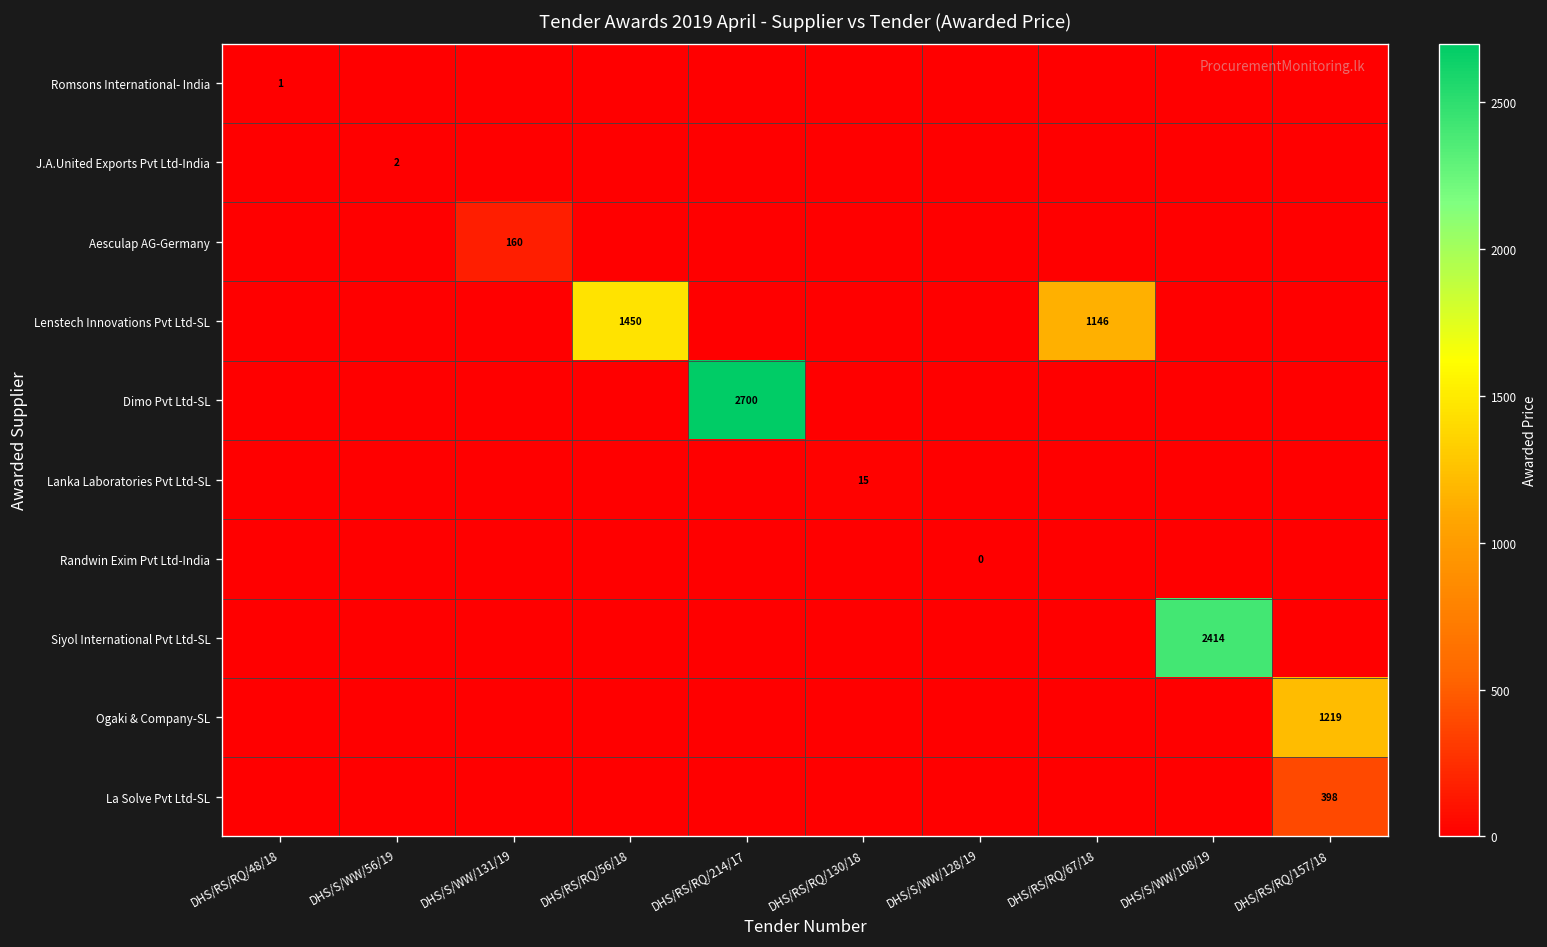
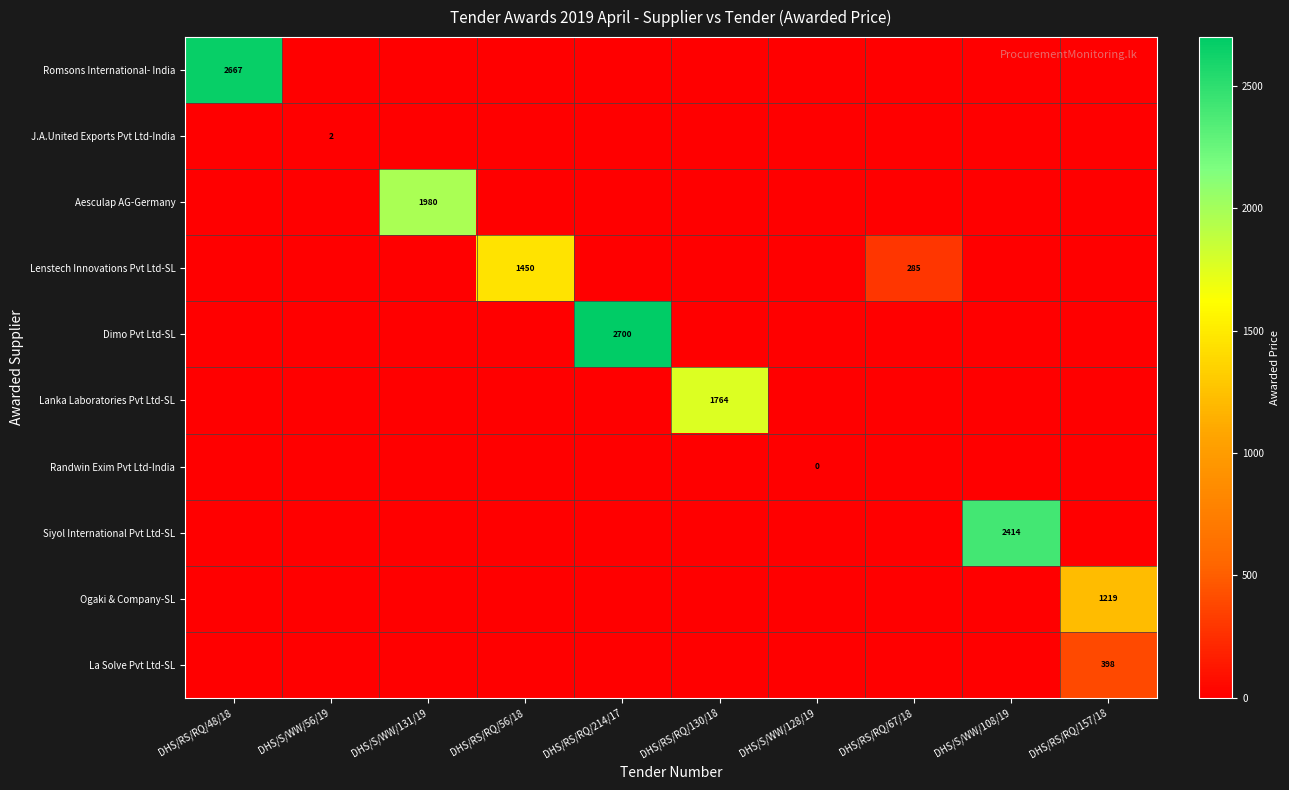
Romsons International- India, DHS/RS/RQ/48/18: 1 -> 2667
Aesculap AG-Germany, DHS/S/WW/131/19: 160 -> 1980
Lenstech Innovations Pvt Ltd-SL, DHS/RS/RQ/67/18: 1146 -> 285
Lanka Laboratories Pvt Ltd-SL, DHS/RS/RQ/130/18: 15 -> 1764
